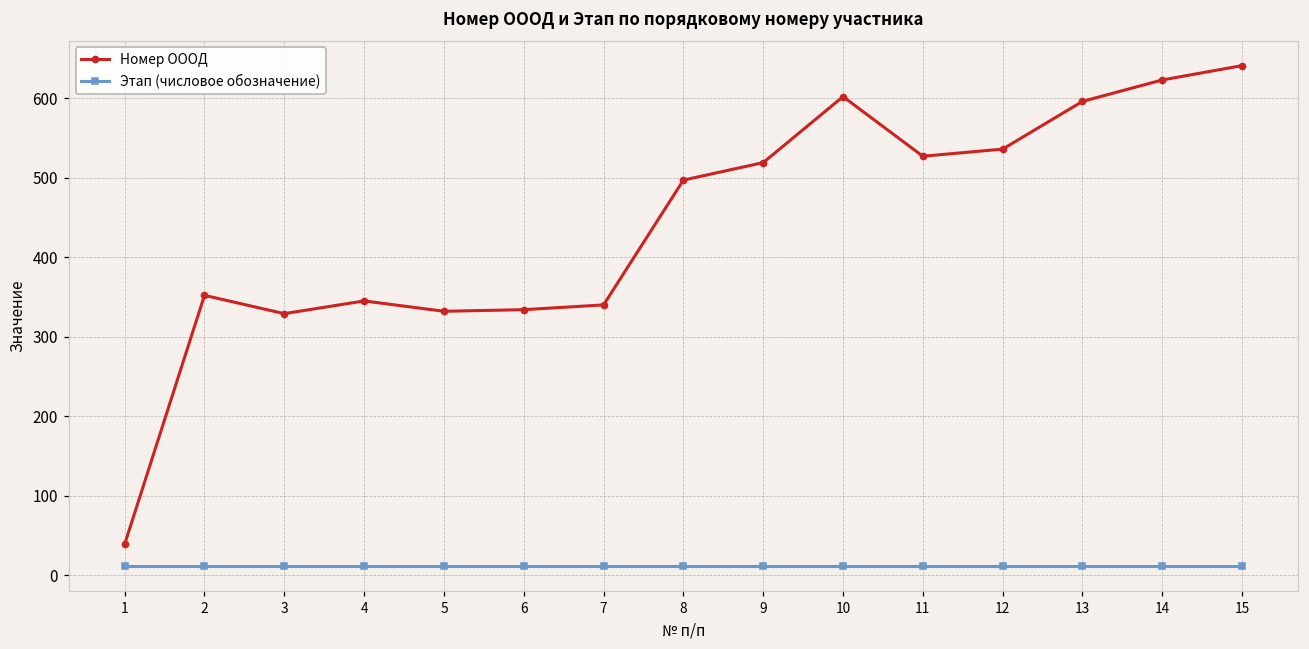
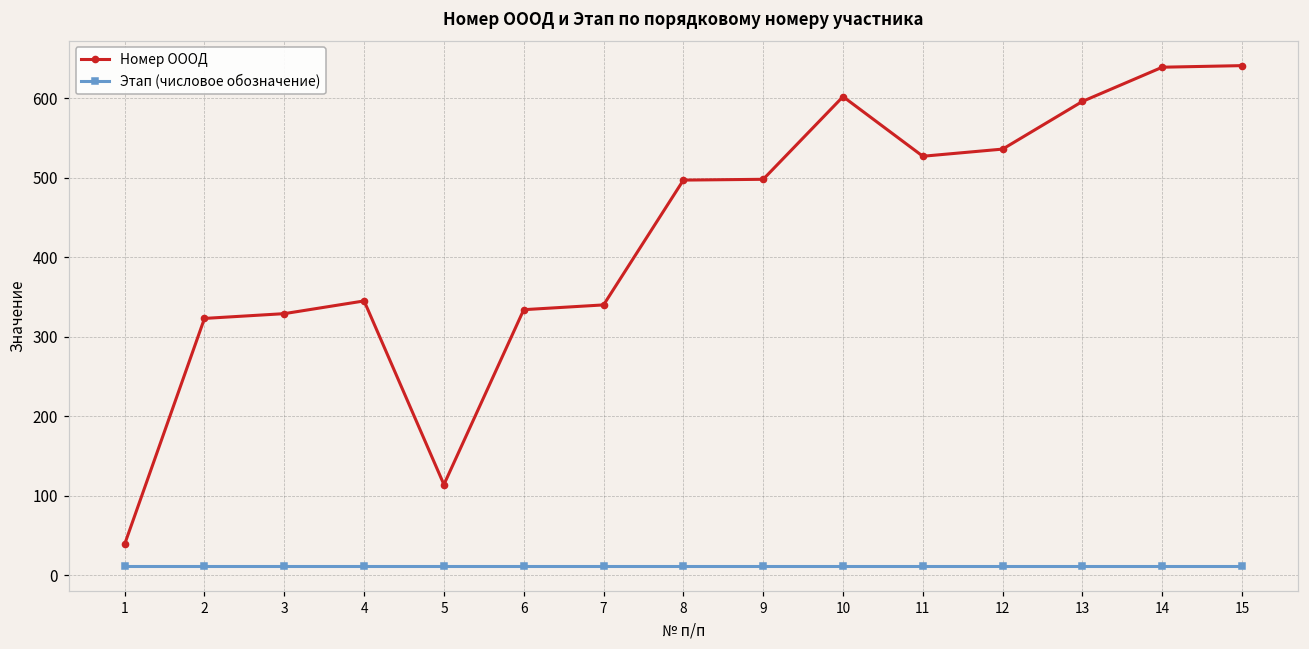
Номер ОООД, 2: 350 -> 320
Номер ОООД, 5: 330 -> 110
Номер ОООД, 9: 520 -> 500
Номер ОООД, 14: 620 -> 640
